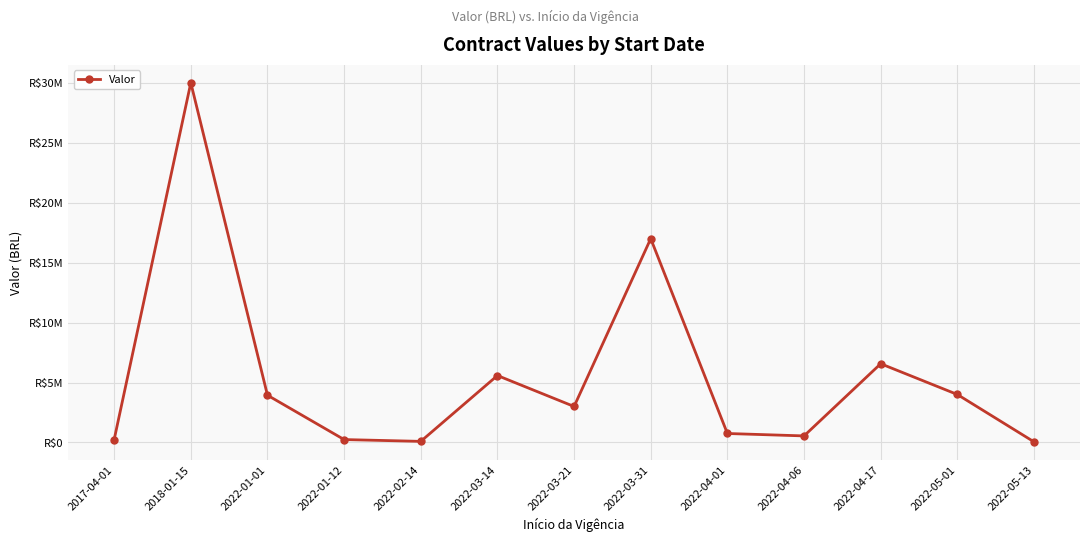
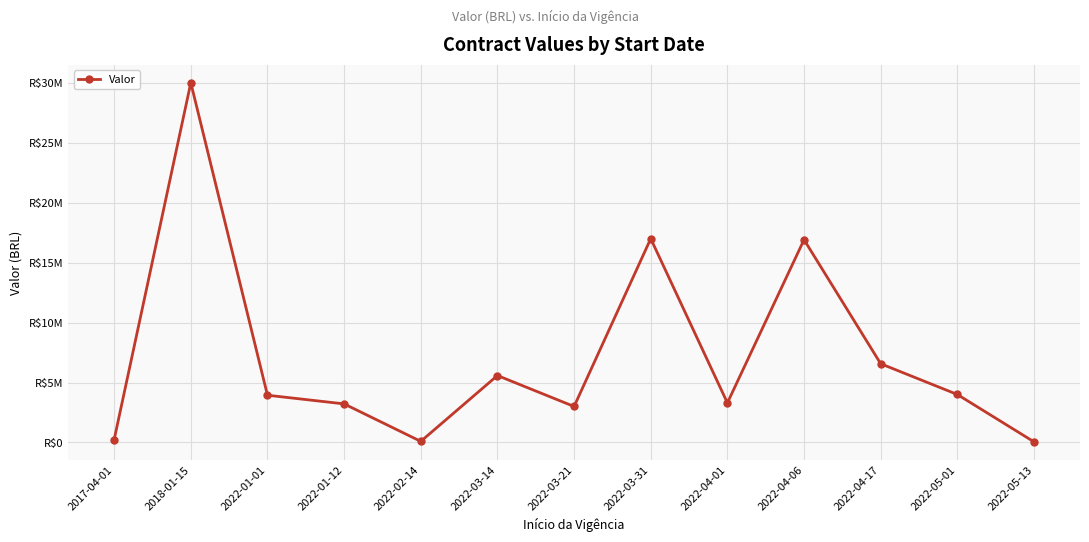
2022-01-12: R$200000 -> R$3200000
2022-04-01: R$700000 -> R$3300000
2022-04-06: R$500000 -> R$16900000
